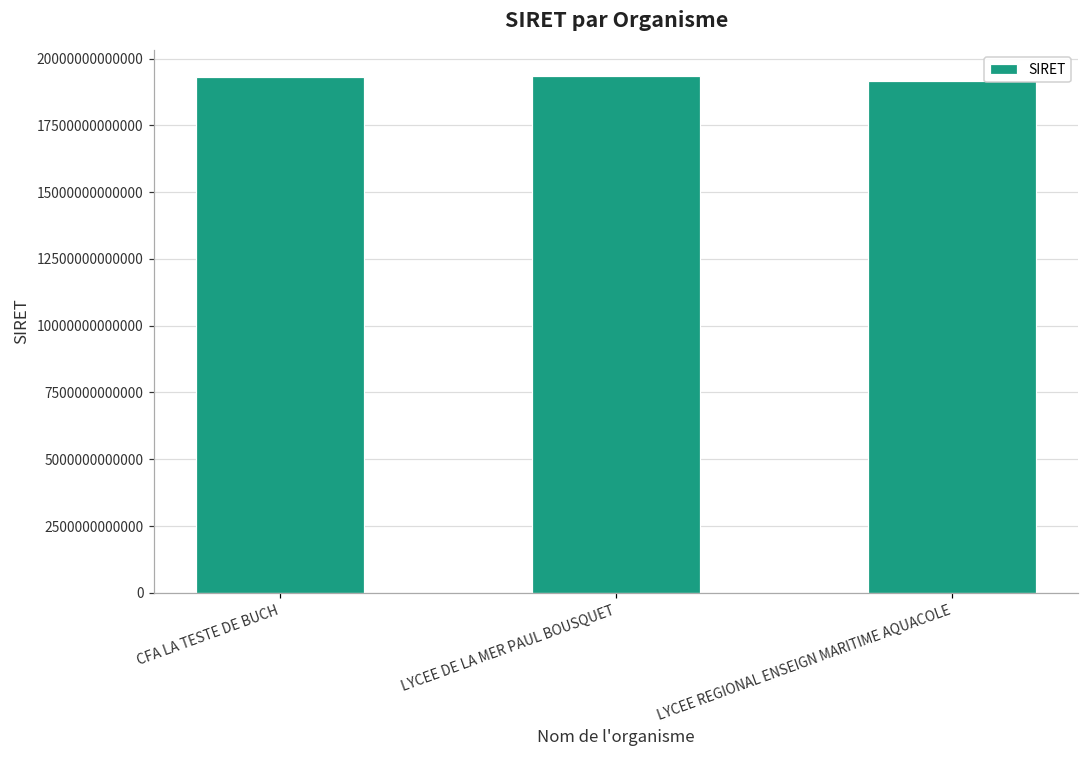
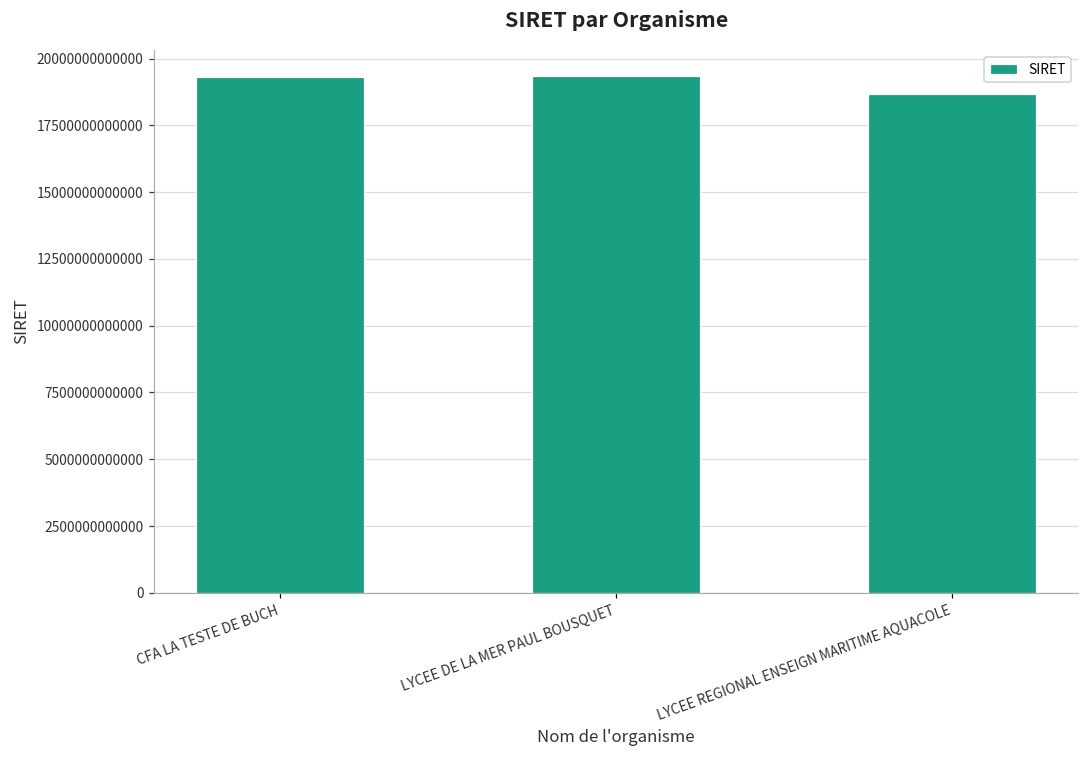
LYCEE REGIONAL ENSEIGN MARITIME AQUACOLE: 19200000000000 -> 18700000000000
